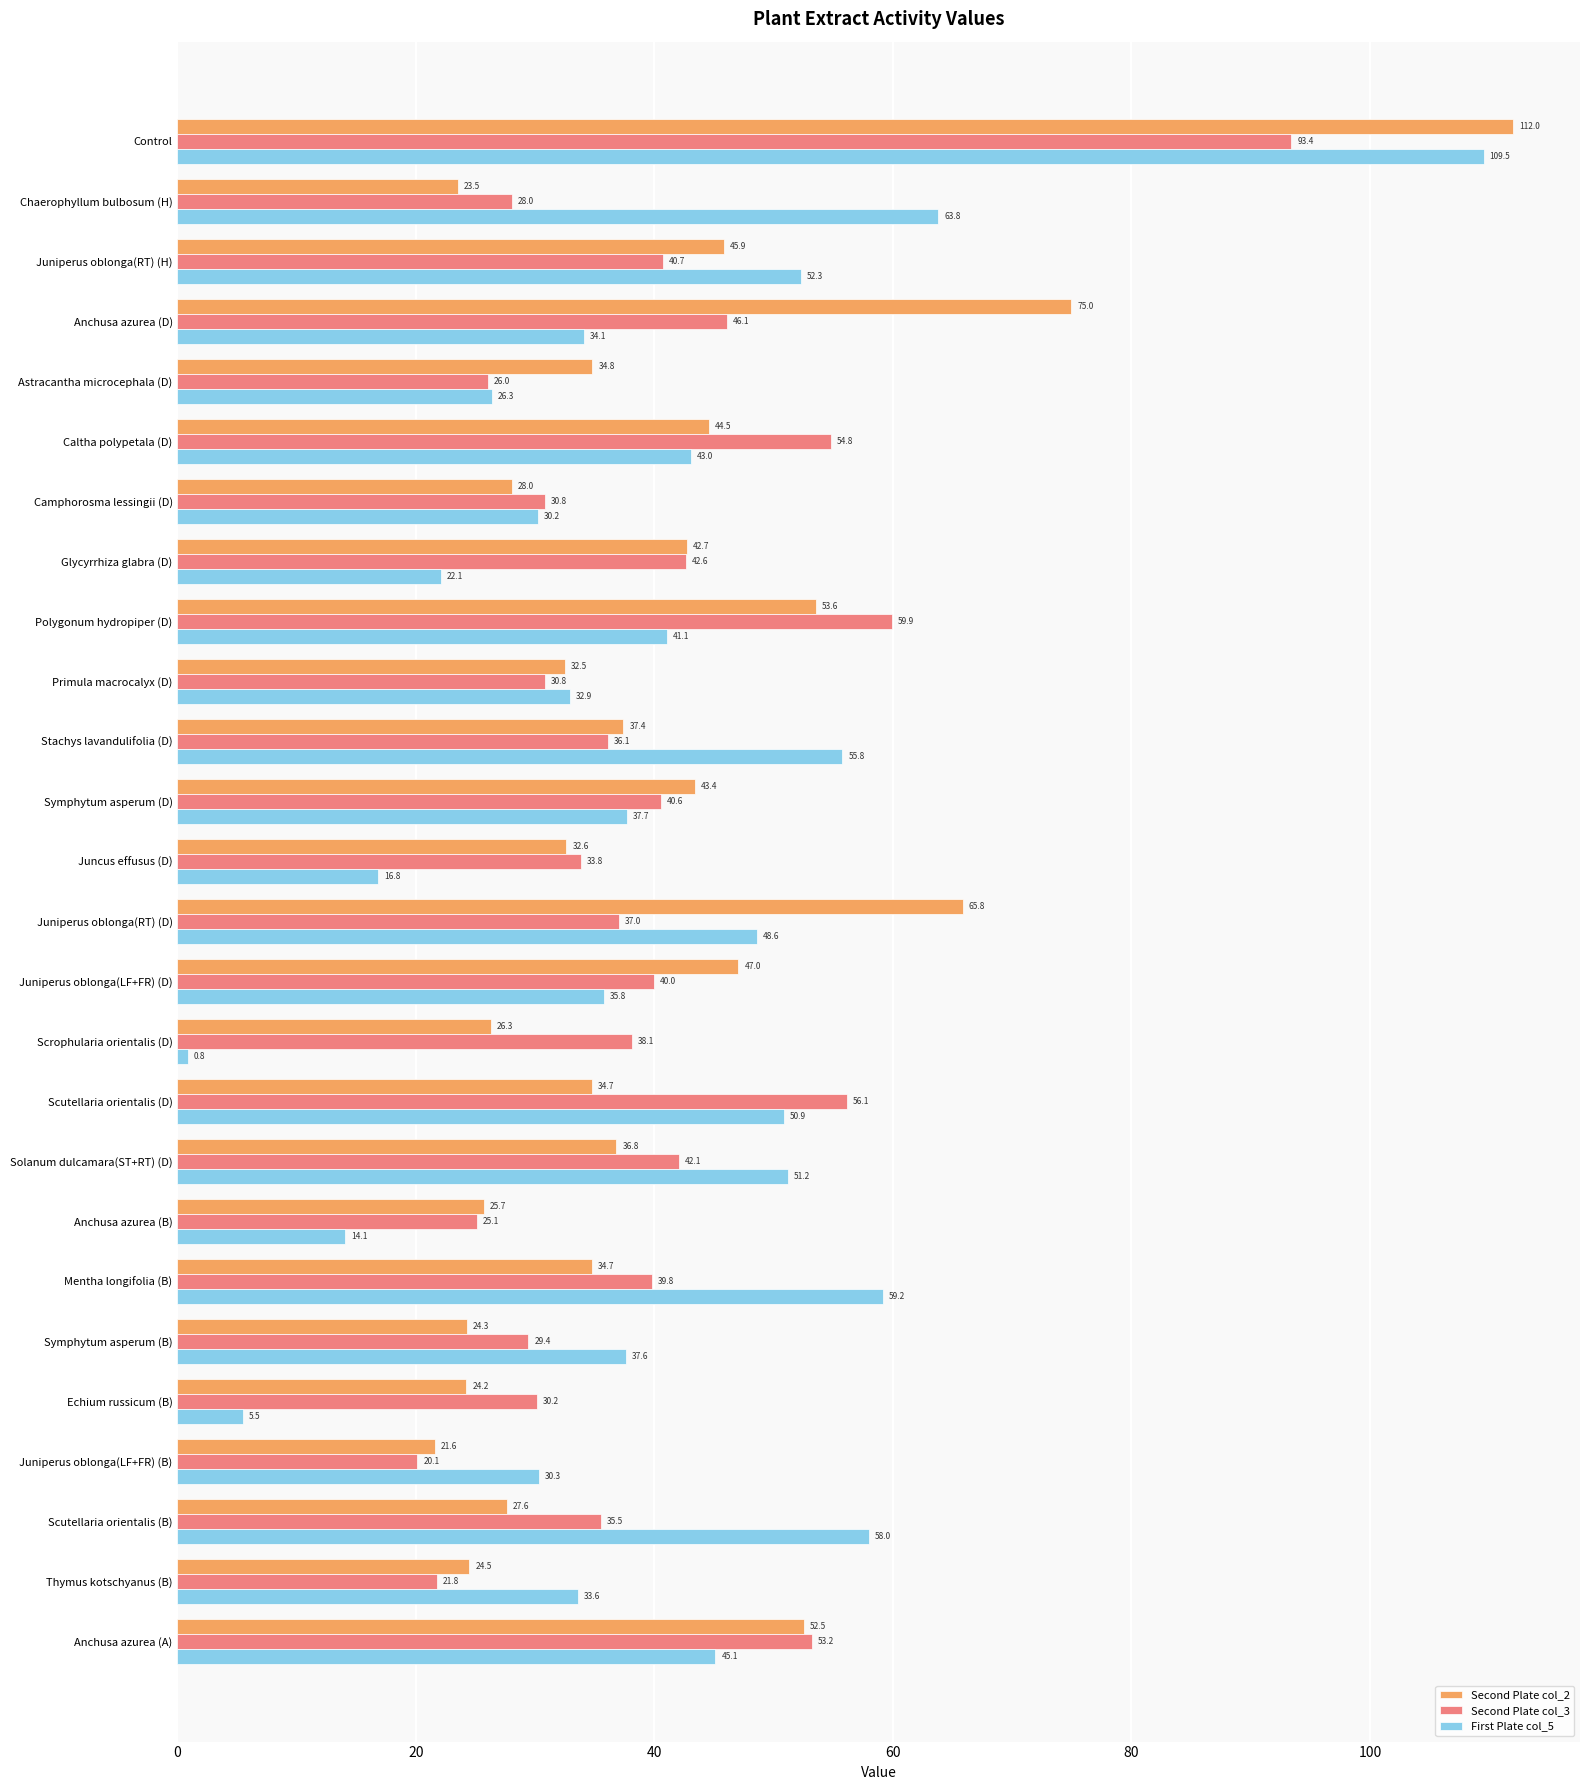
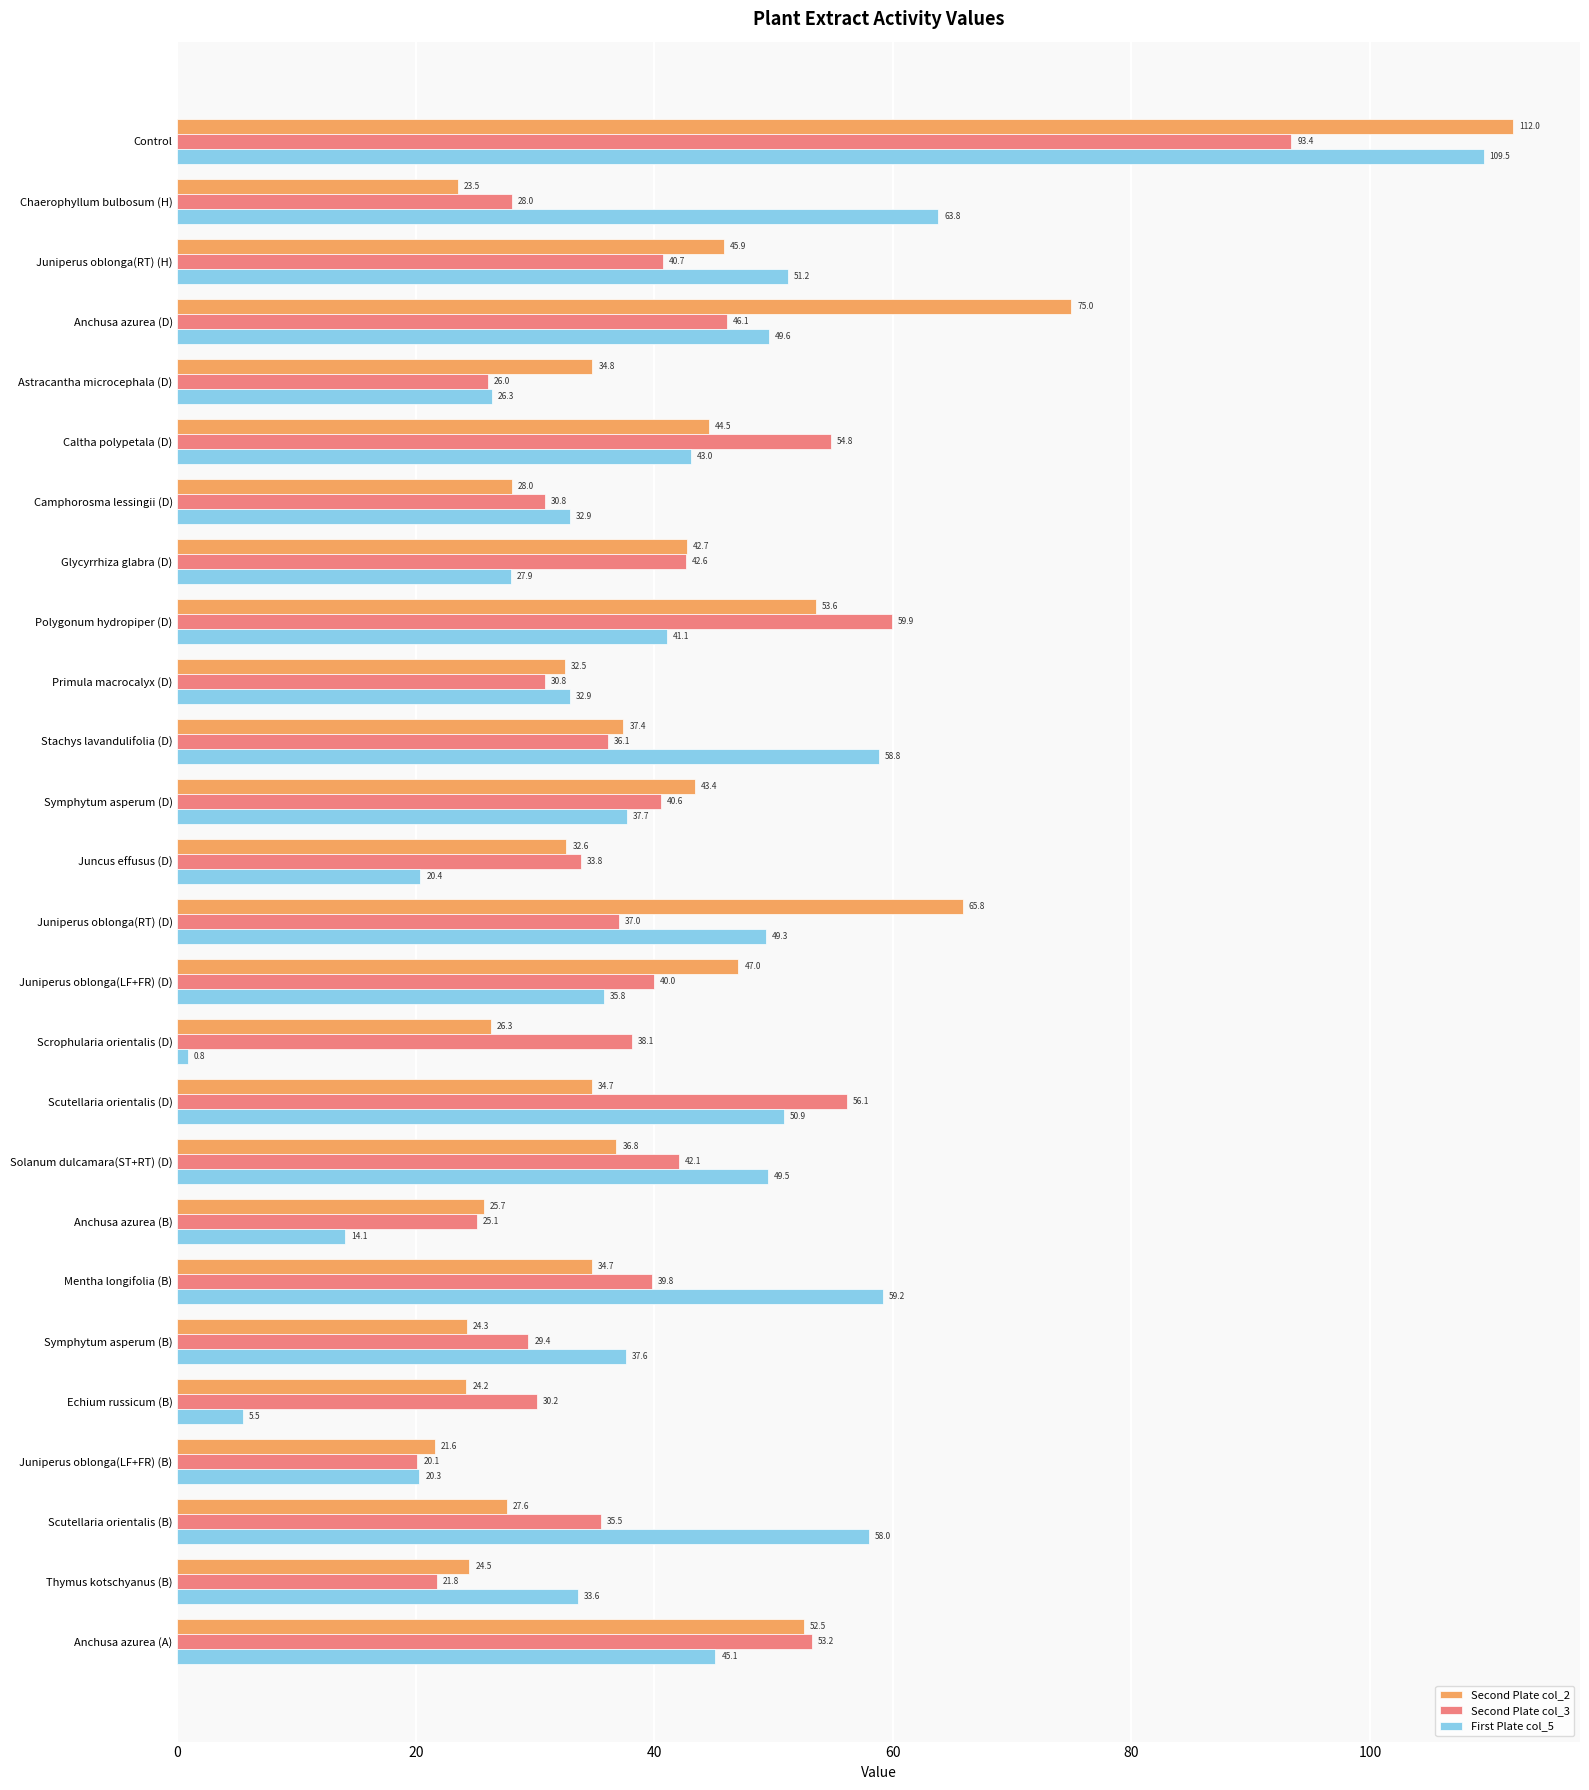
First Plate col_5, Juniperus oblonga(RT) (H): 52.3 -> 51.2
First Plate col_5, Anchusa azurea (D): 34.1 -> 49.6
First Plate col_5, Camphorosma lessingii (D): 30.2 -> 32.9
First Plate col_5, Glycyrrhiza glabra (D): 22.1 -> 27.9
First Plate col_5, Stachys lavandulifolia (D): 55.8 -> 58.8
First Plate col_5, Juncus effusus (D): 16.8 -> 20.4
First Plate col_5, Juniperus oblonga(RT) (D): 48.6 -> 49.3
First Plate col_5, Solanum dulcamara(ST+RT) (D): 51.2 -> 49.5
First Plate col_5, Juniperus oblonga(LF+FR) (B): 30.3 -> 20.3
